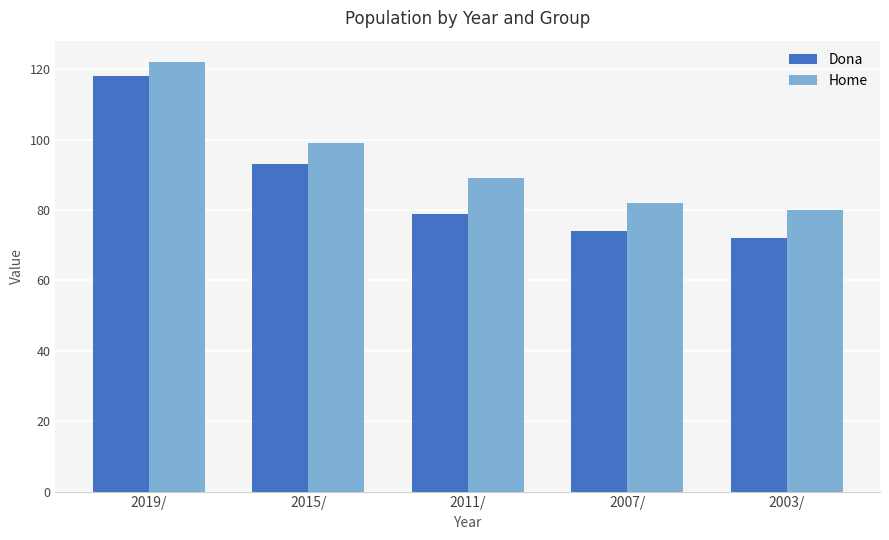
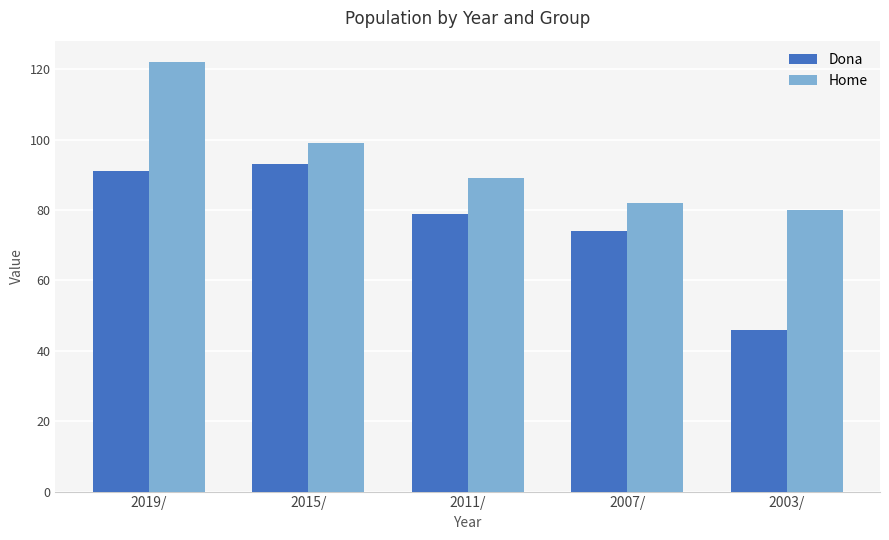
Dona, 2019/: 118 -> 91
Dona, 2003/: 72 -> 46
